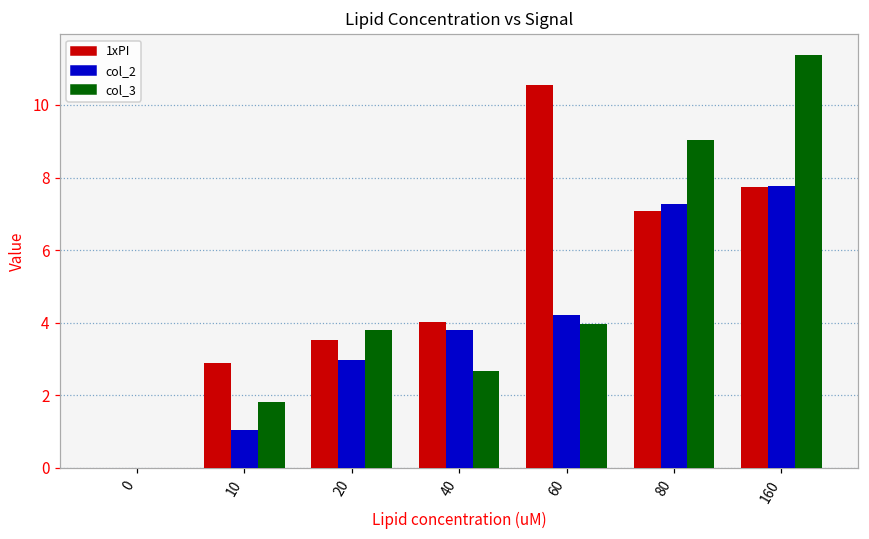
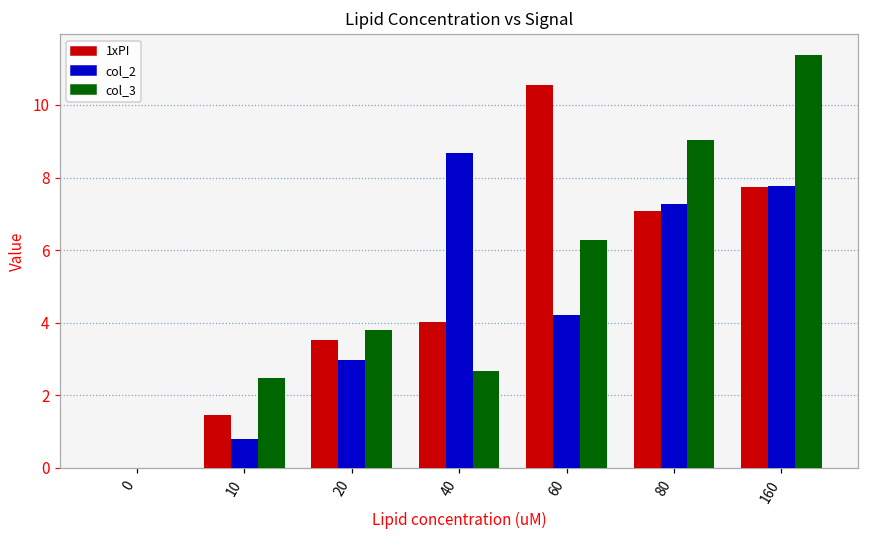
1xPI, 10: 2.9 -> 1.5
col_2, 10: 1.1 -> 0.8
col_3, 10: 1.8 -> 2.5
col_2, 40: 3.8 -> 8.7
col_3, 60: 4.0 -> 6.3
